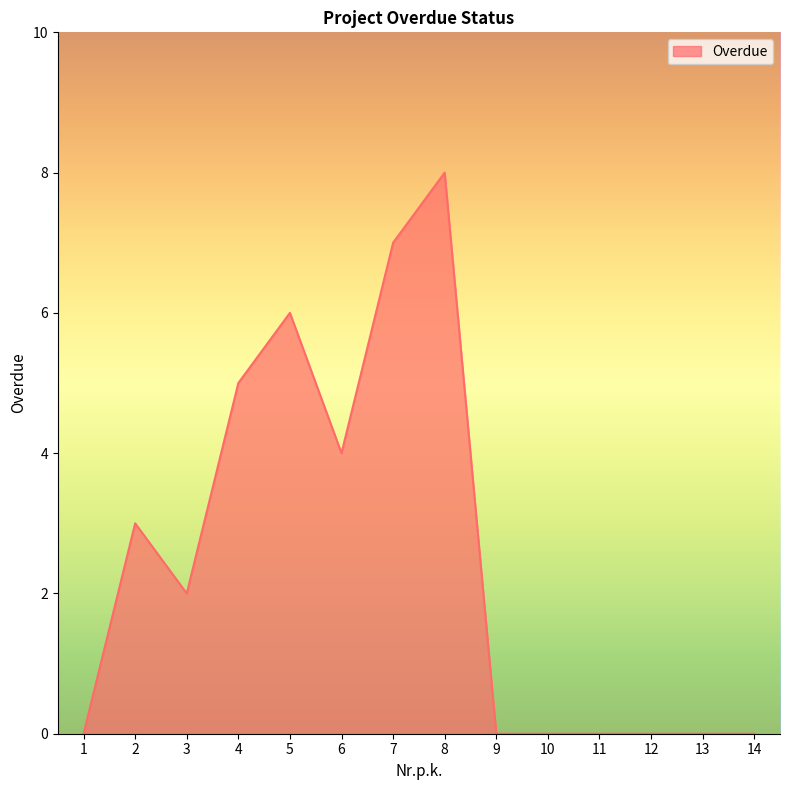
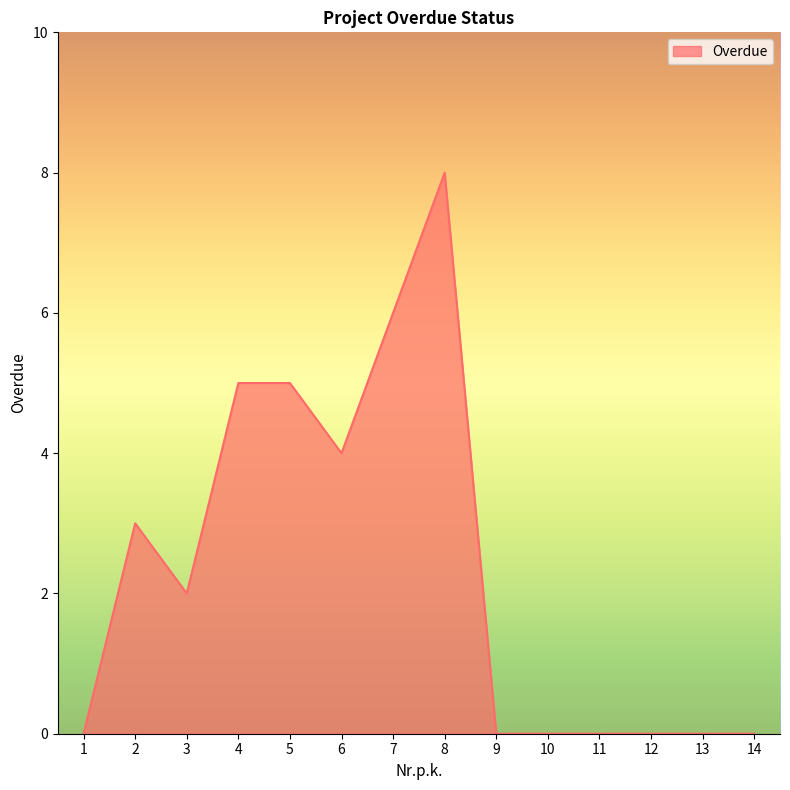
5: 6 -> 5
7: 7 -> 6
